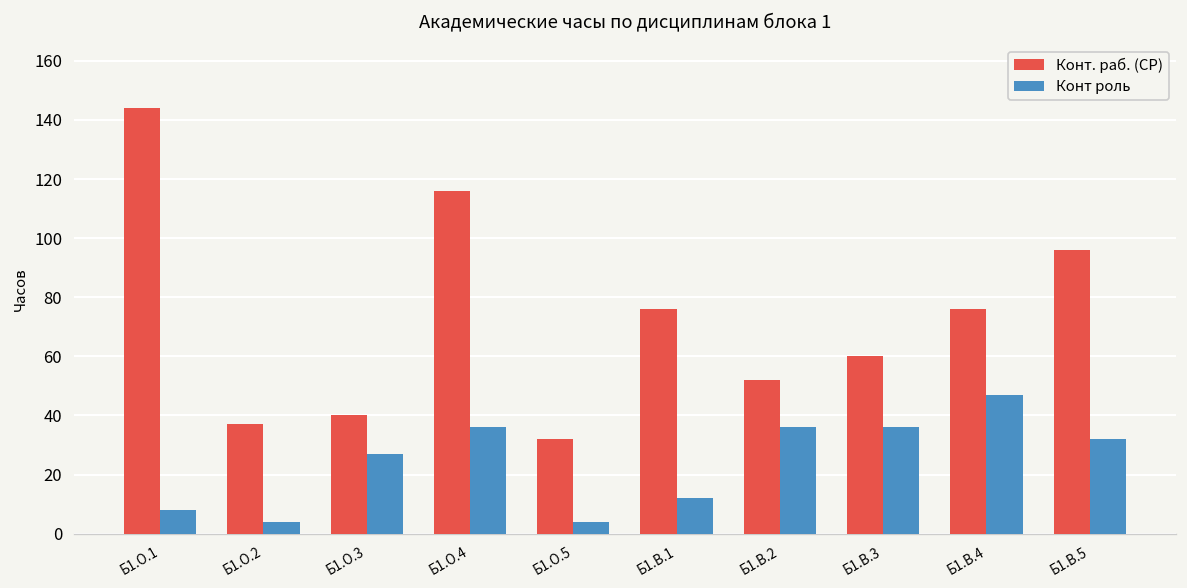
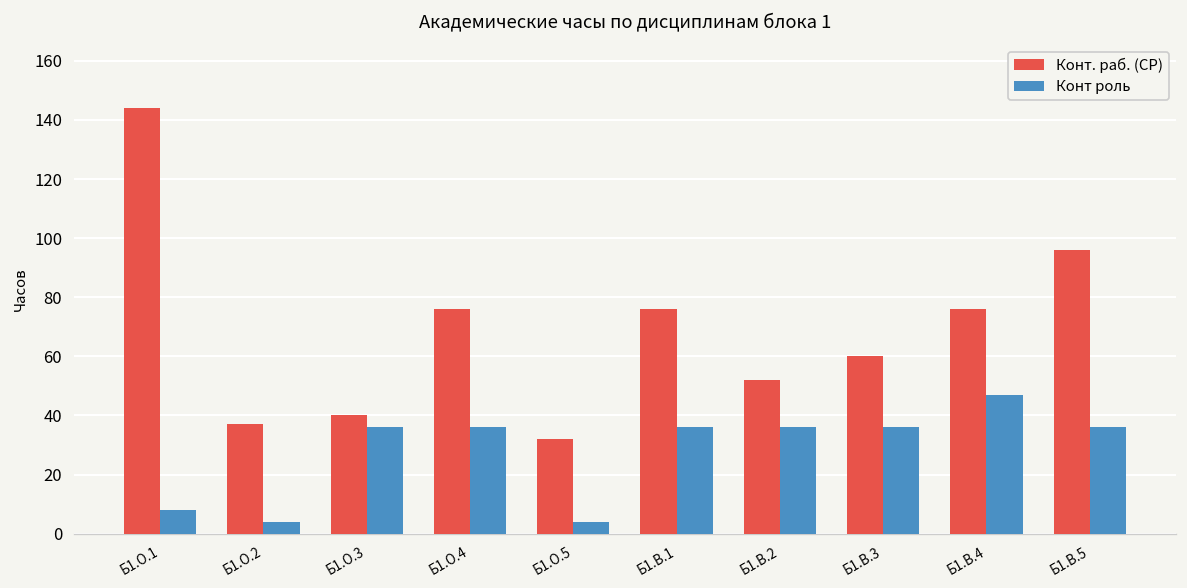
Конт роль, Б1.О.3: 27 -> 36
Конт. раб. (СР), Б1.О.4: 116 -> 76
Конт роль, Б1.В.1: 12 -> 36
Конт роль, Б1.В.5: 32 -> 36
